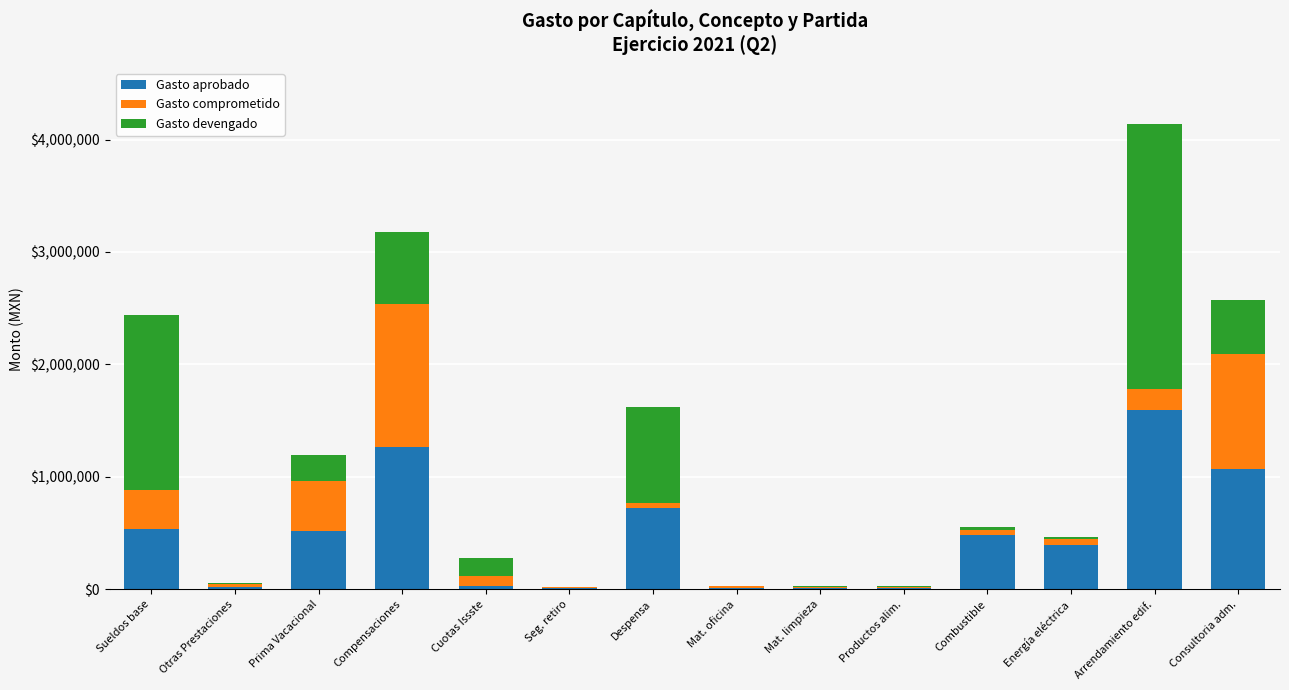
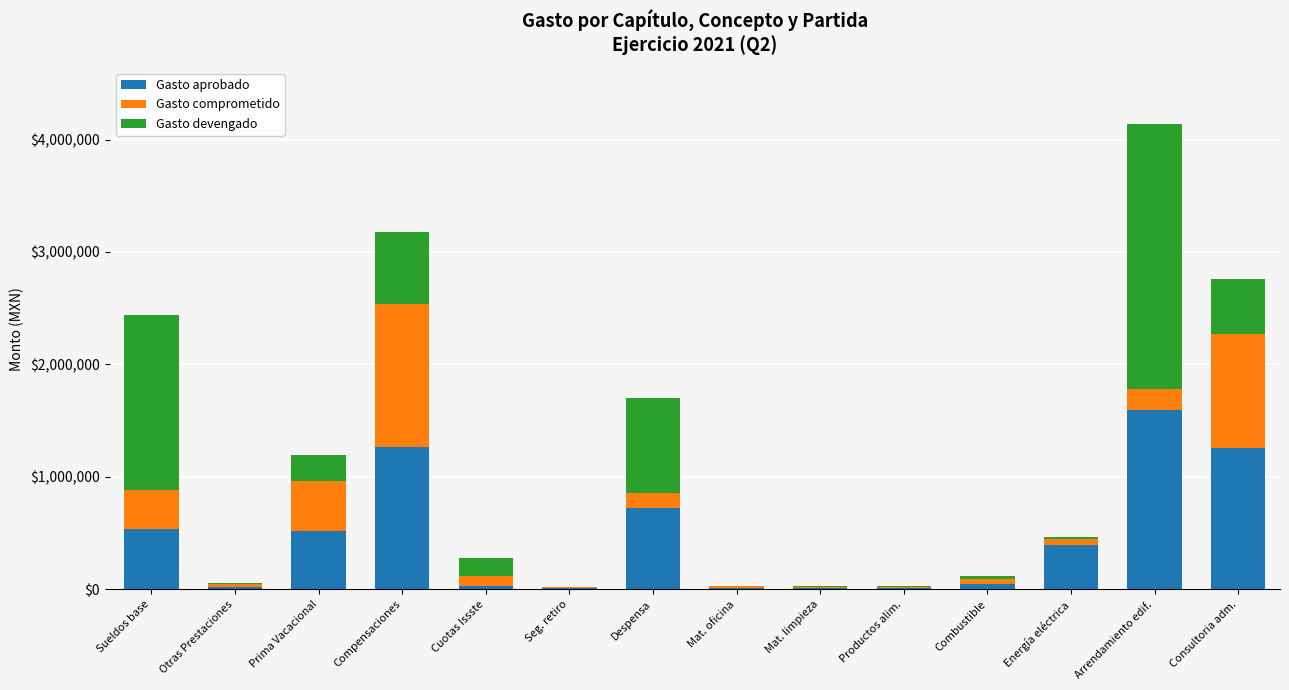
Gasto comprometido, Despensa: $50,000 -> $130,000
Gasto aprobado, Combustible: $480,000 -> $50,000
Gasto aprobado, Consultoria adm.: $1,070,000 -> $1,260,000
